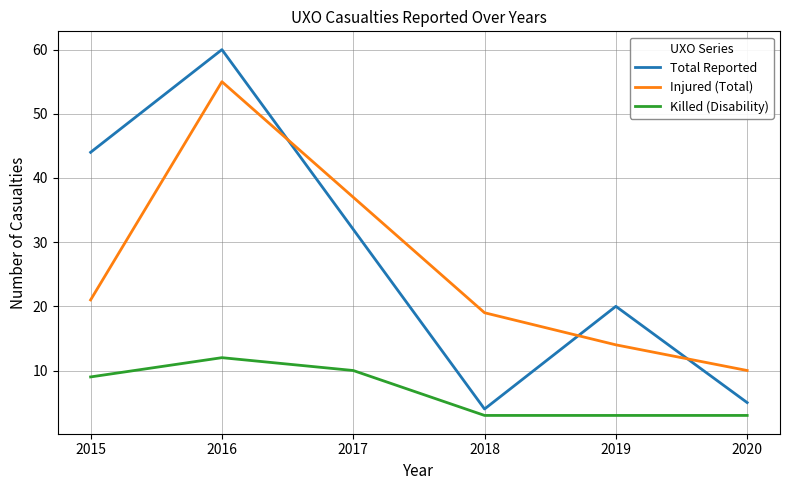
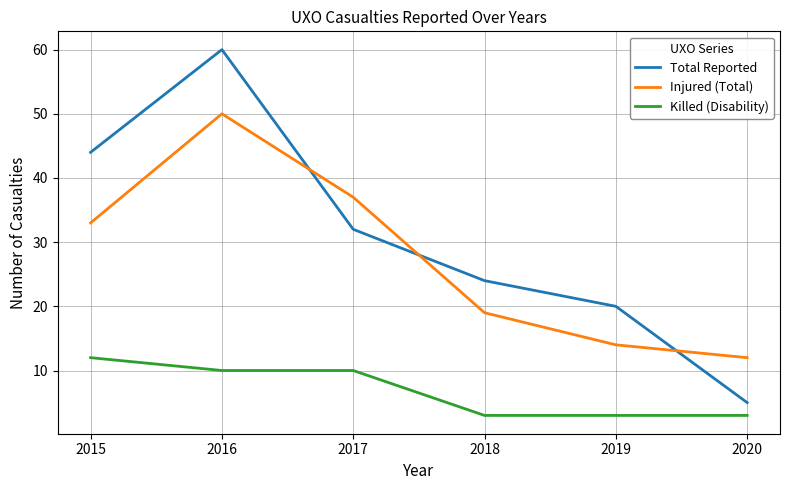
Injured (Total), 2015: 21 -> 33
Killed (Disability), 2015: 9 -> 12
Injured (Total), 2016: 55 -> 50
Killed (Disability), 2016: 12 -> 10
Total Reported, 2018: 4 -> 24
Injured (Total), 2020: 10 -> 12
